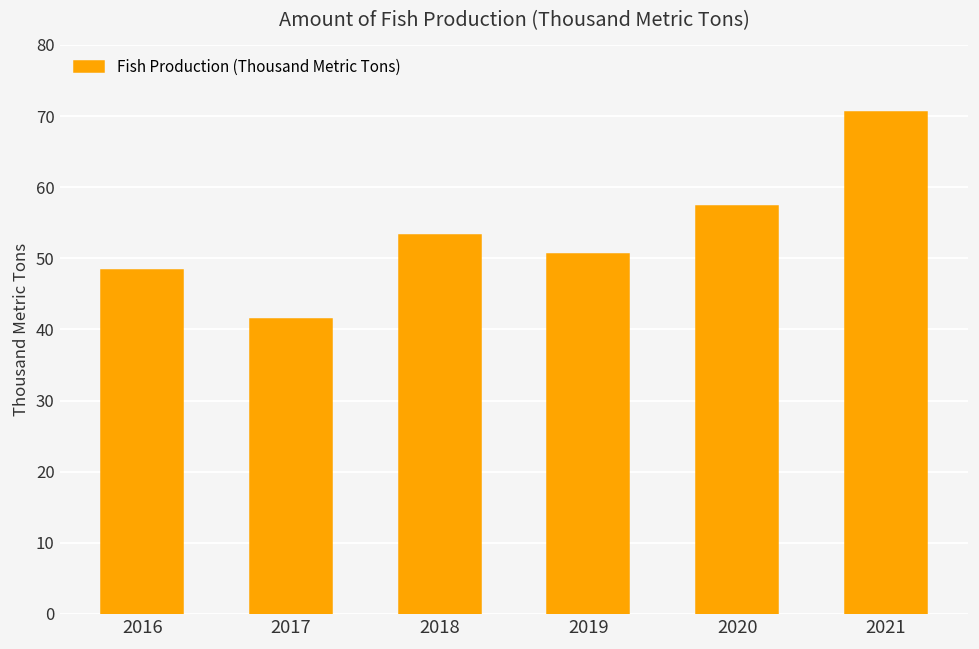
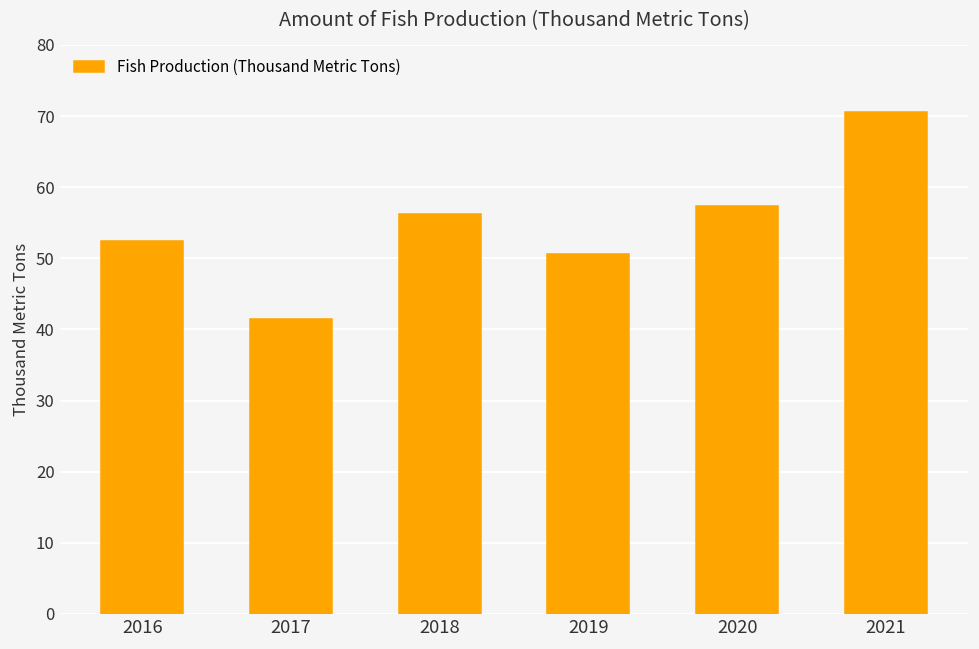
2016: 48 -> 52
2018: 53 -> 56
